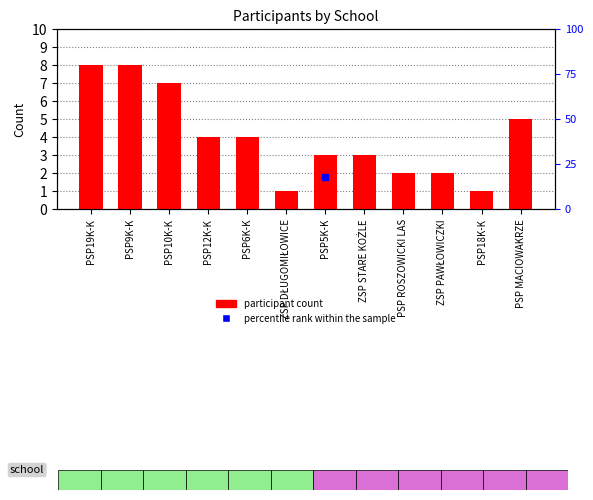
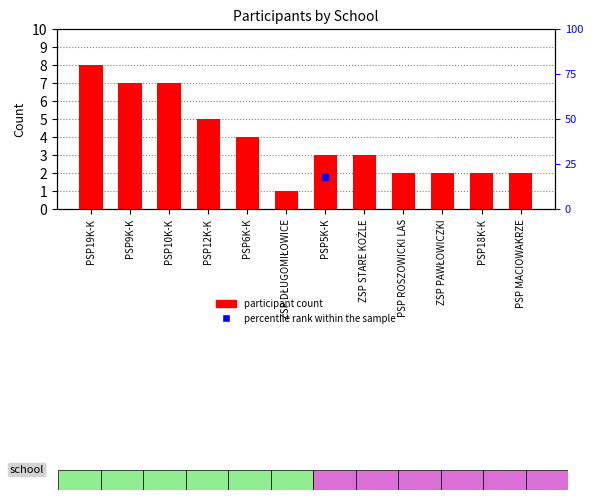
participant count, PSP9K-K: 8 -> 7
participant count, PSP12K-K: 4 -> 5
participant count, PSP18K-K: 1 -> 2
participant count, PSP MACIOWAKRZE: 5 -> 2
